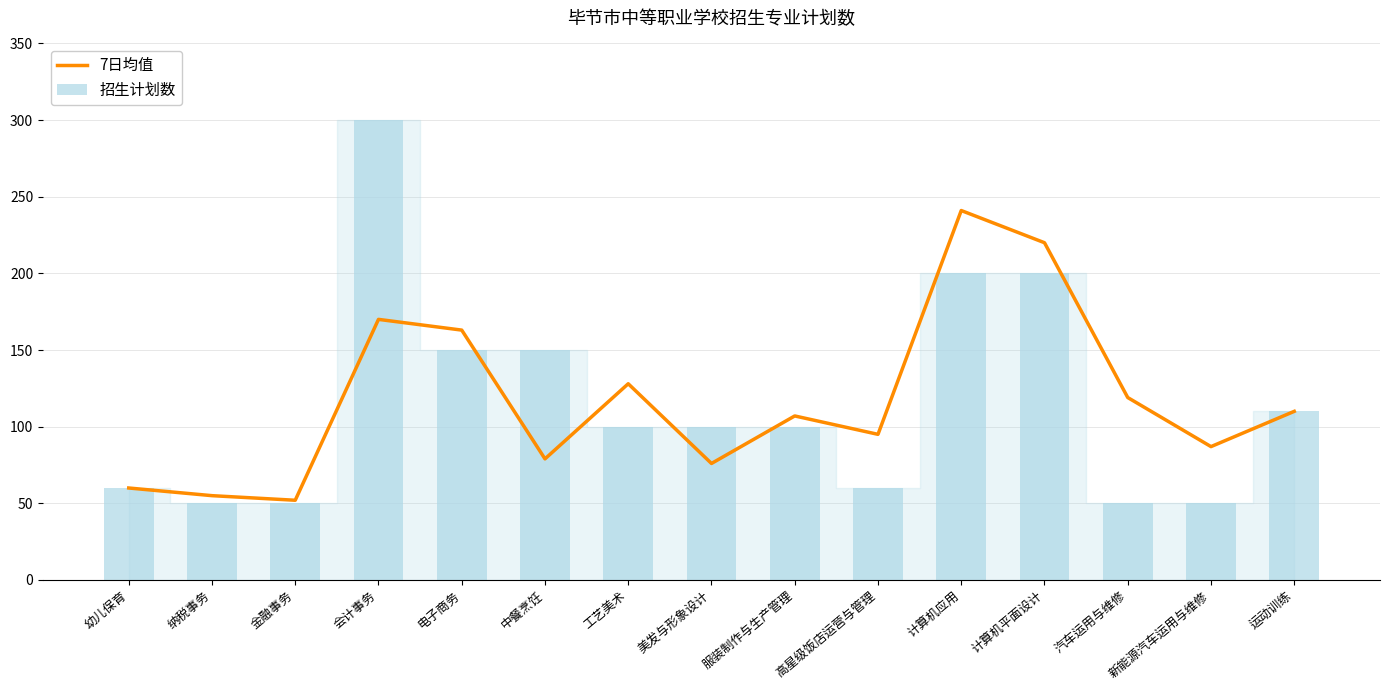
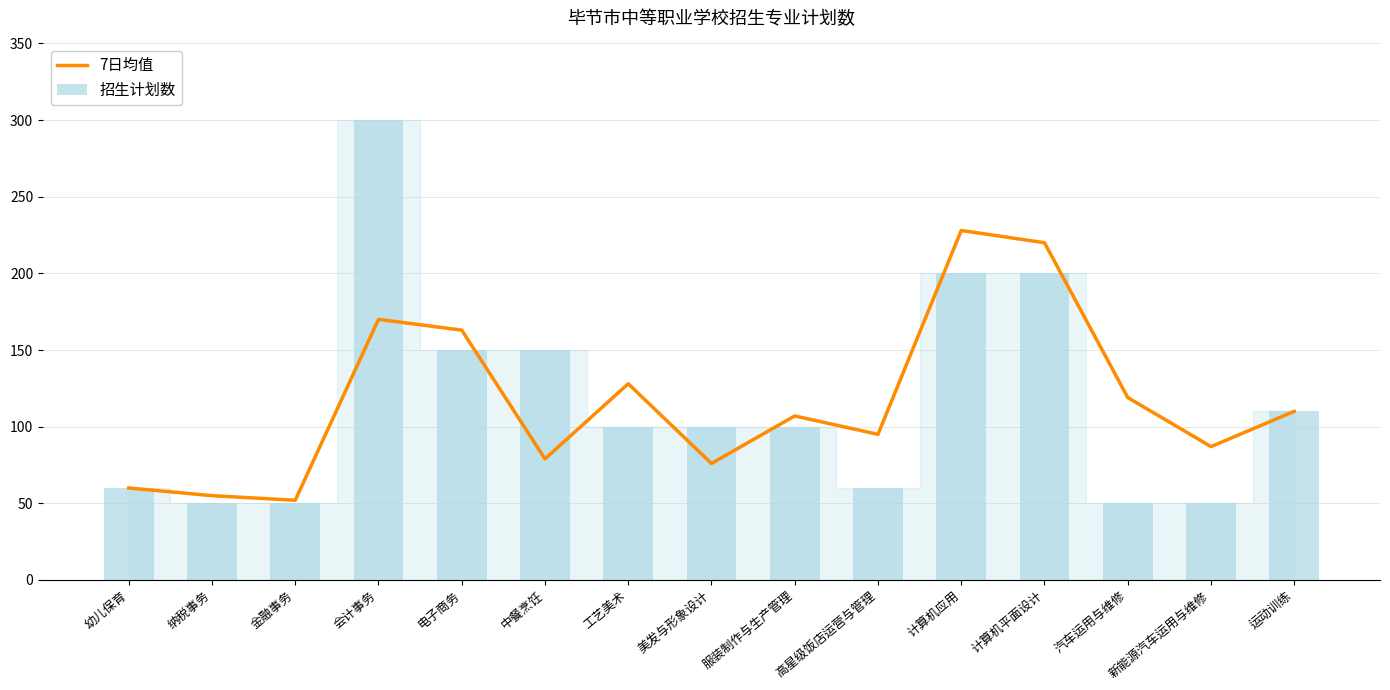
7日均值, 计算机应用: 241 -> 228
